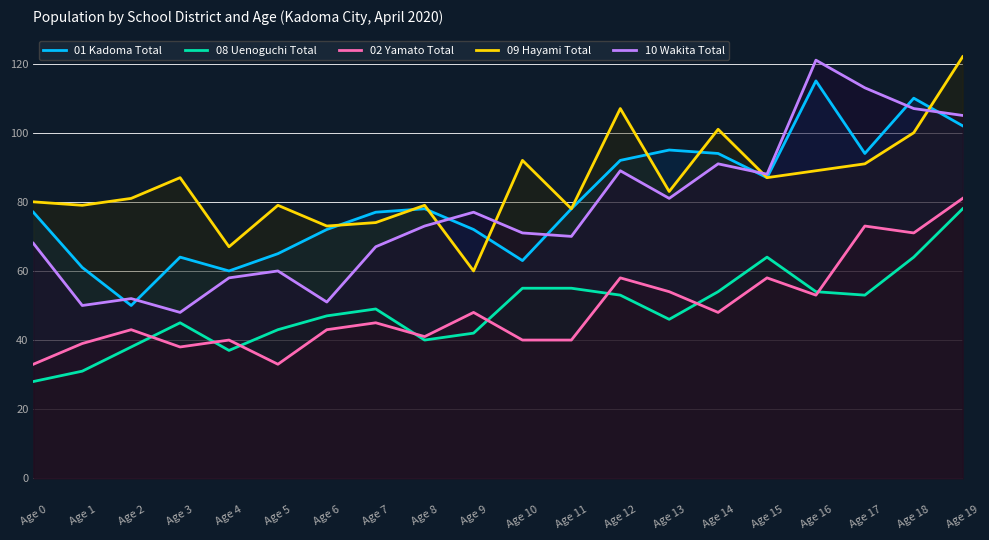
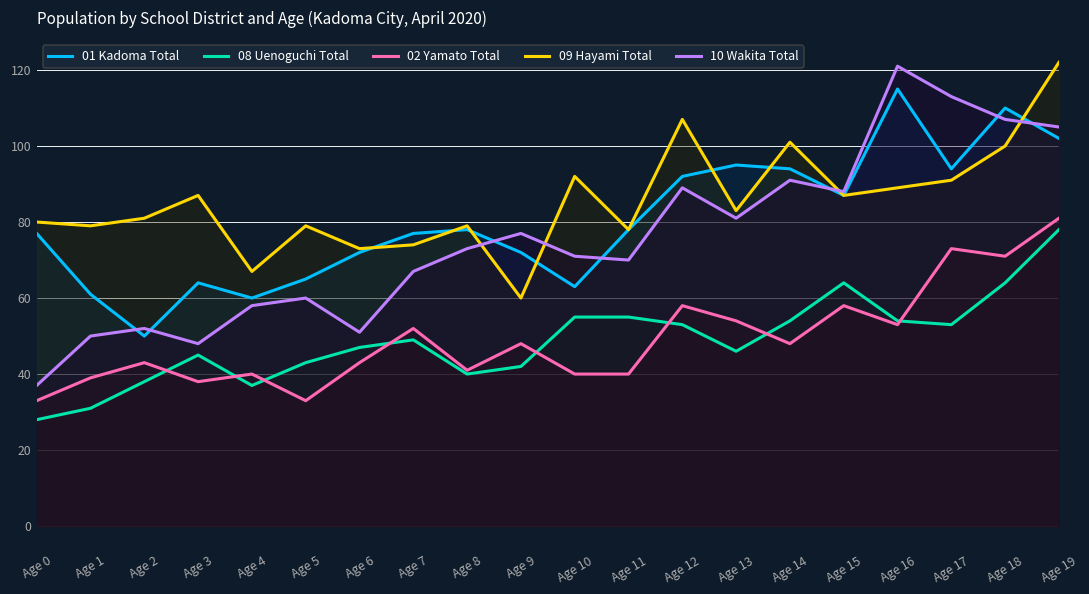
10 Wakita Total, Age 0: 68 -> 37
02 Yamato Total, Age 7: 45 -> 52
